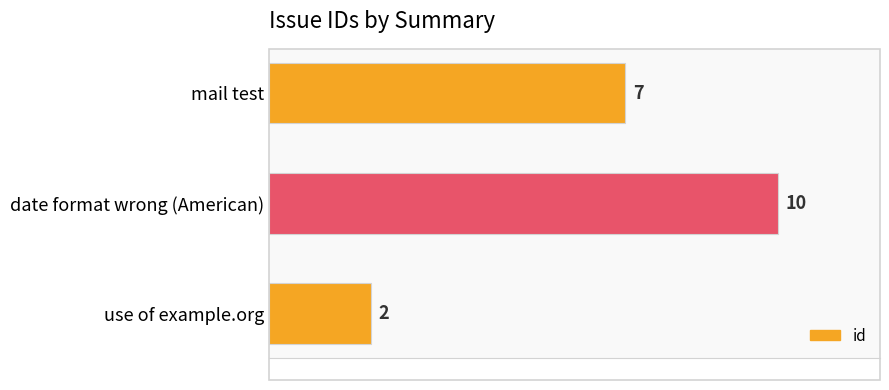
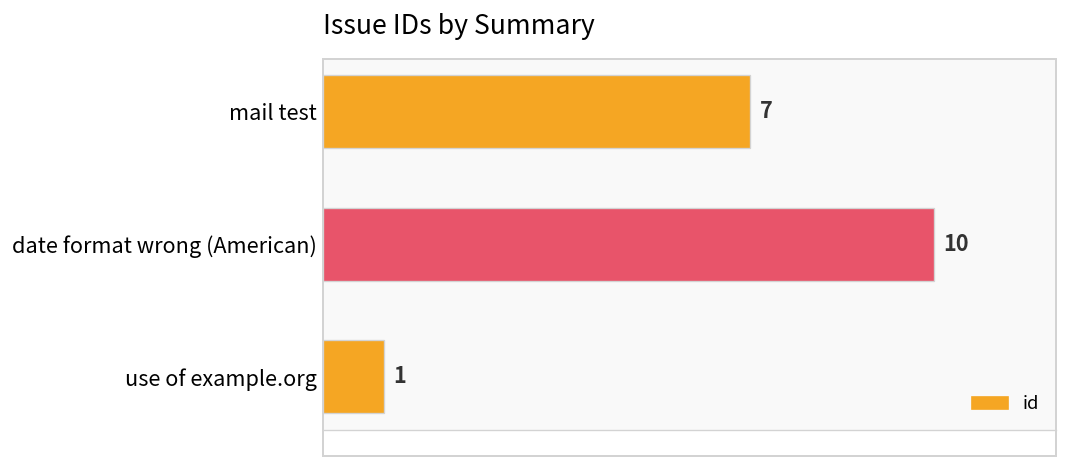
use of example.org: 2 -> 1
